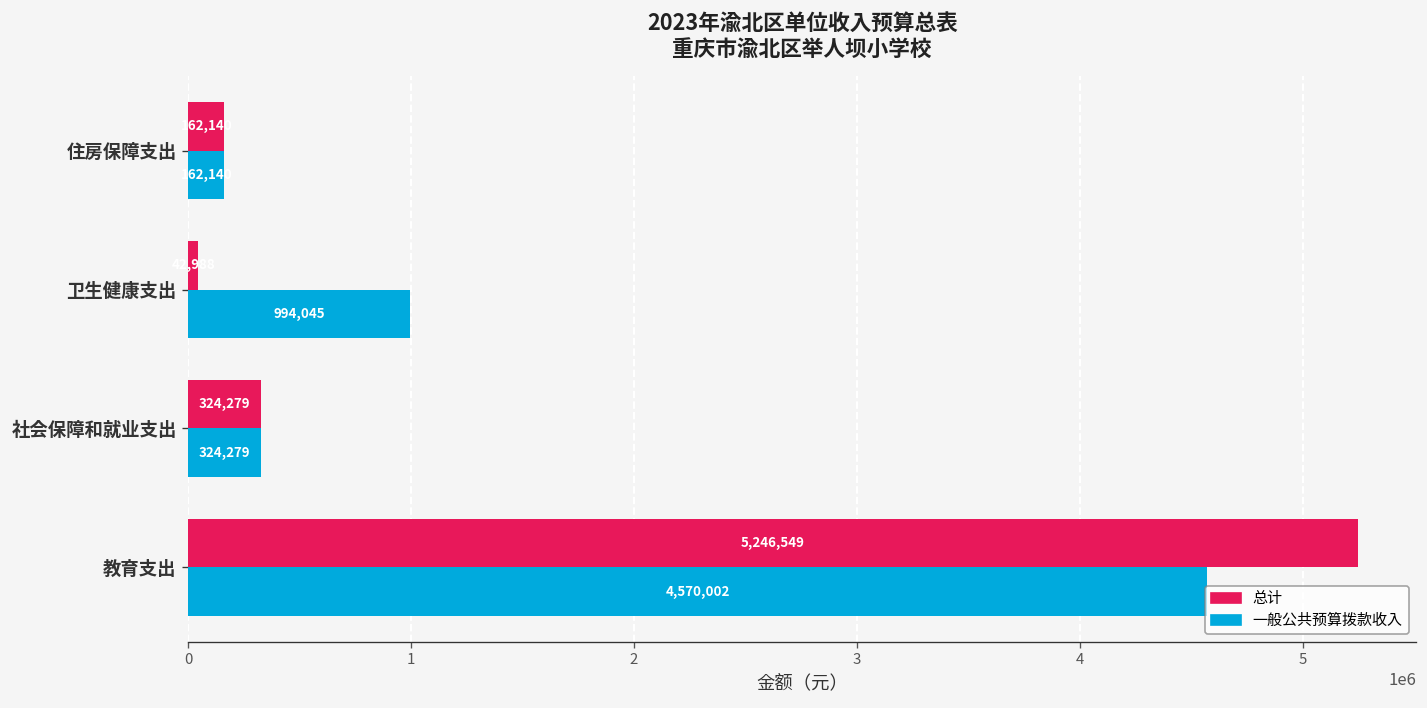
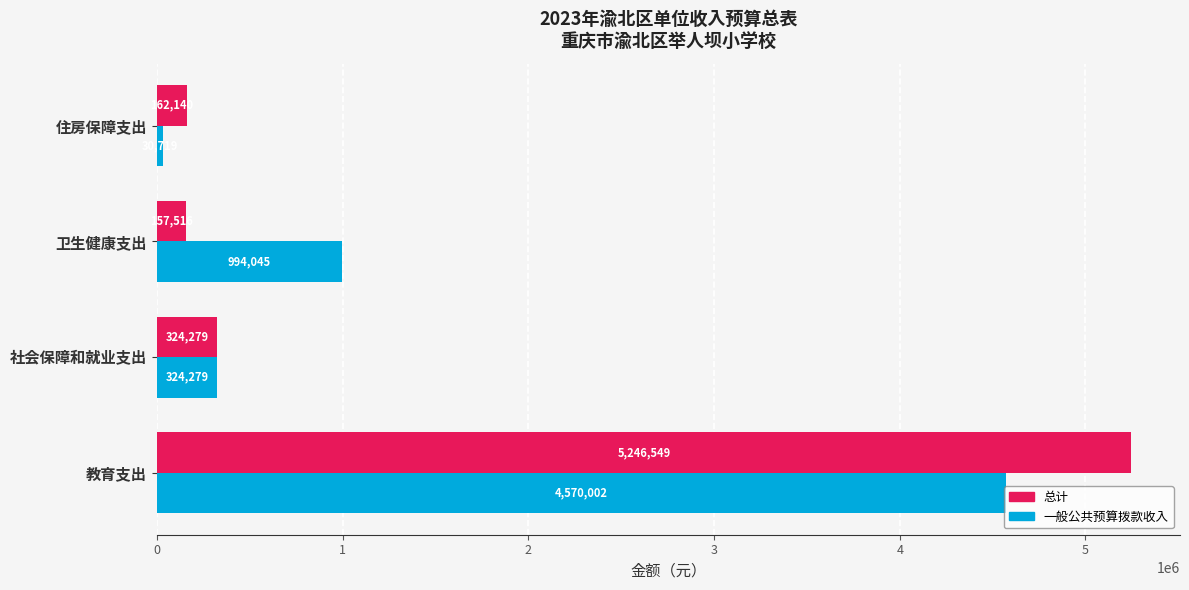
一般公共预算拨款收入, 住房保障支出: 160000 -> 30000
总计, 卫生健康支出: 40000 -> 160000
